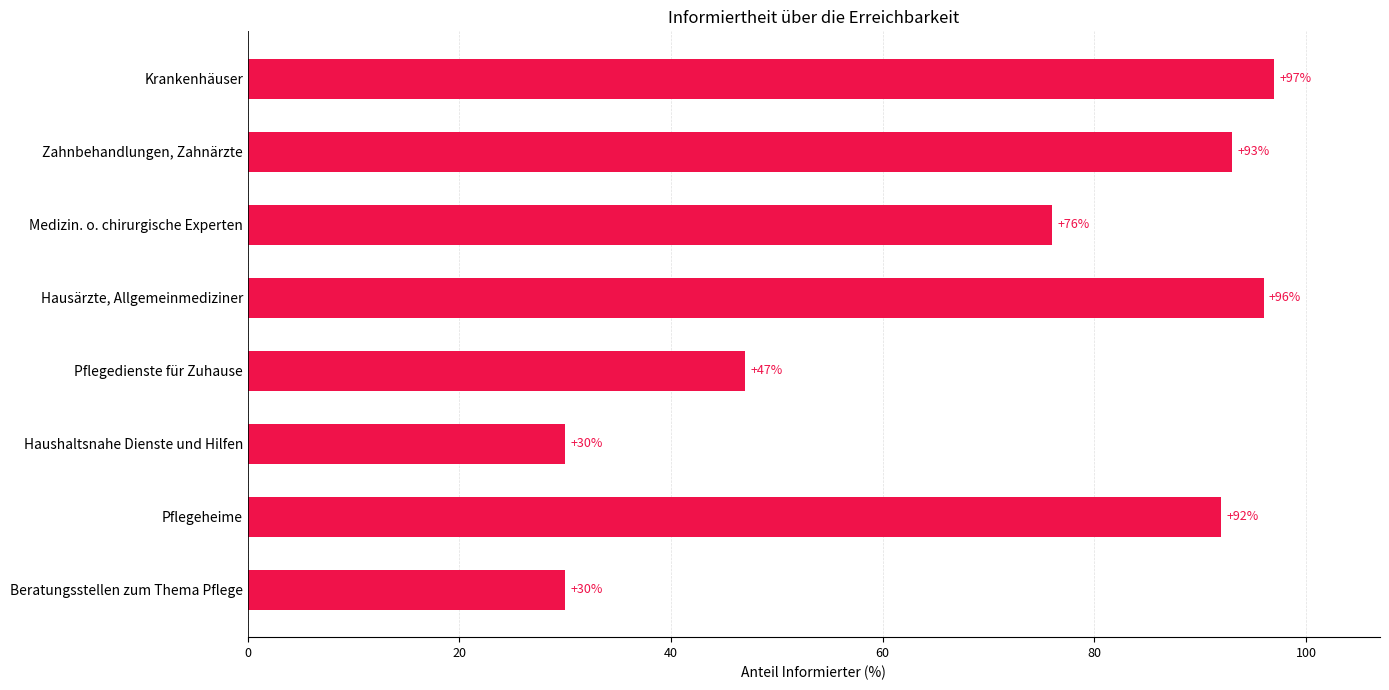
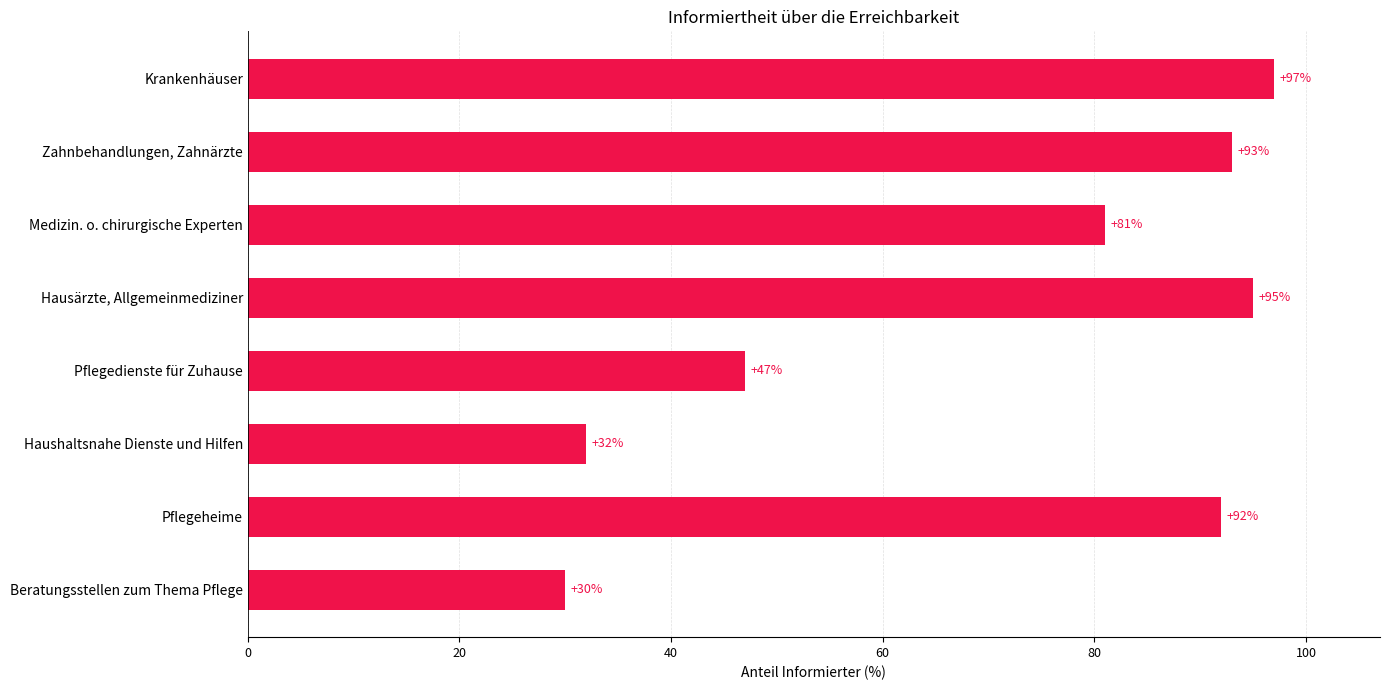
Medizin. o. chirurgische Experten: +76% -> +81%
Hausärzte, Allgemeinmediziner: +96% -> +95%
Haushaltsnahe Dienste und Hilfen: +30% -> +32%
